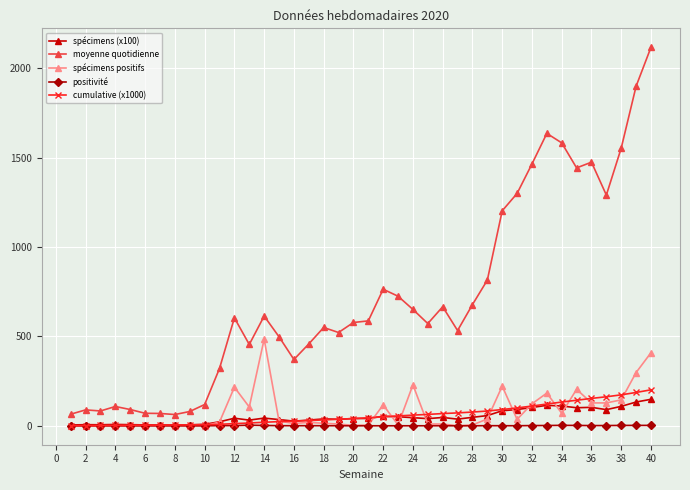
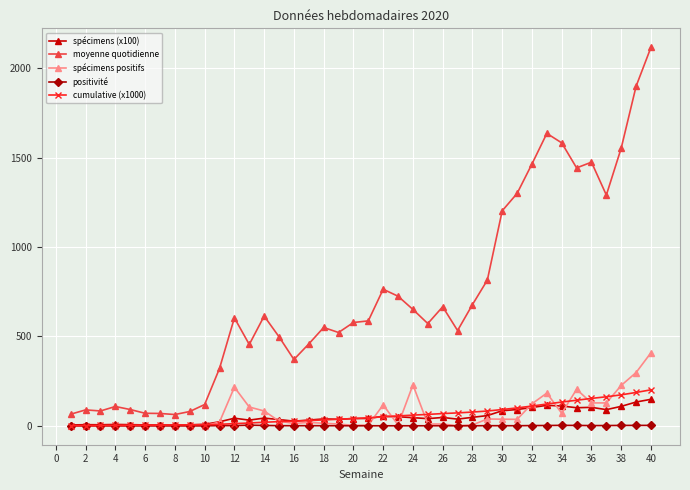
spécimens positifs, 14: 490 -> 80
spécimens positifs, 30: 220 -> 40
spécimens positifs, 38: 150 -> 230
